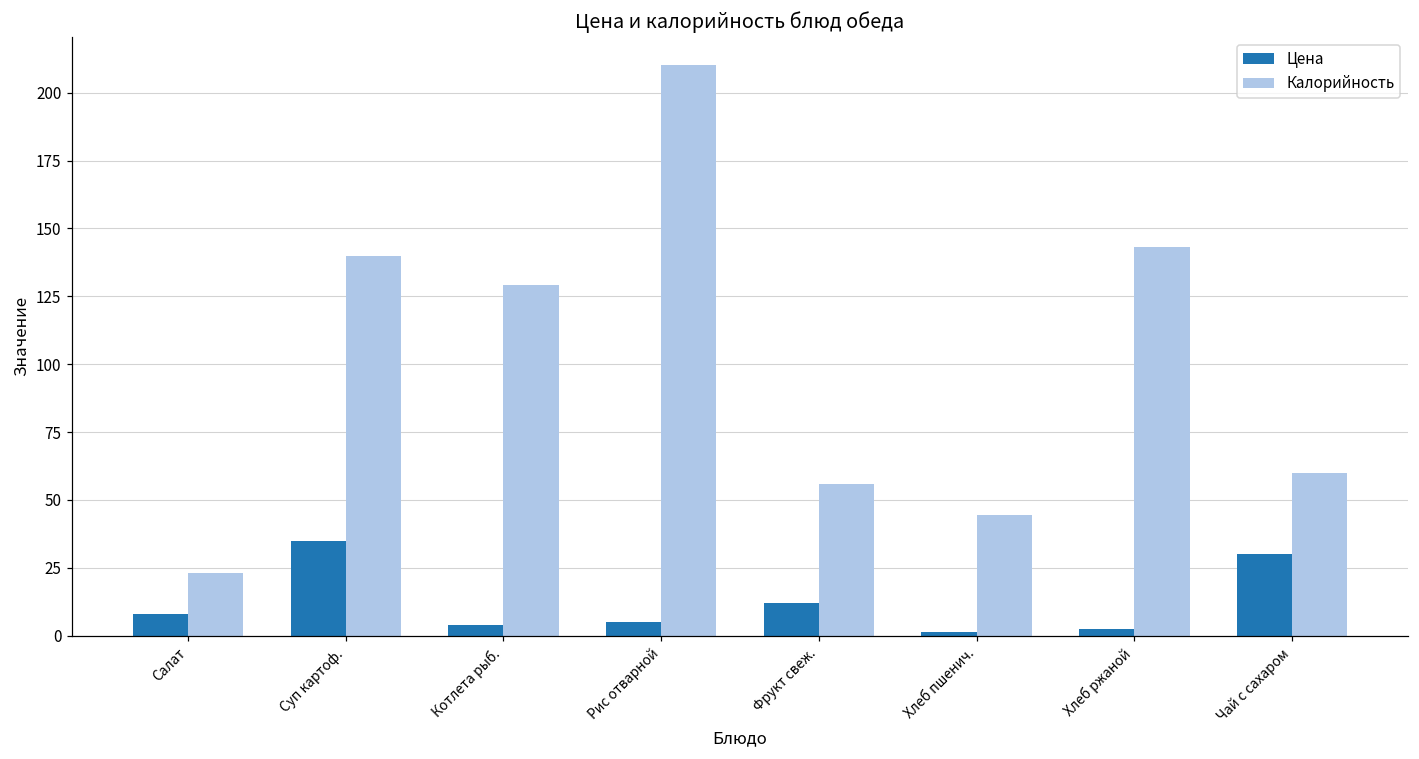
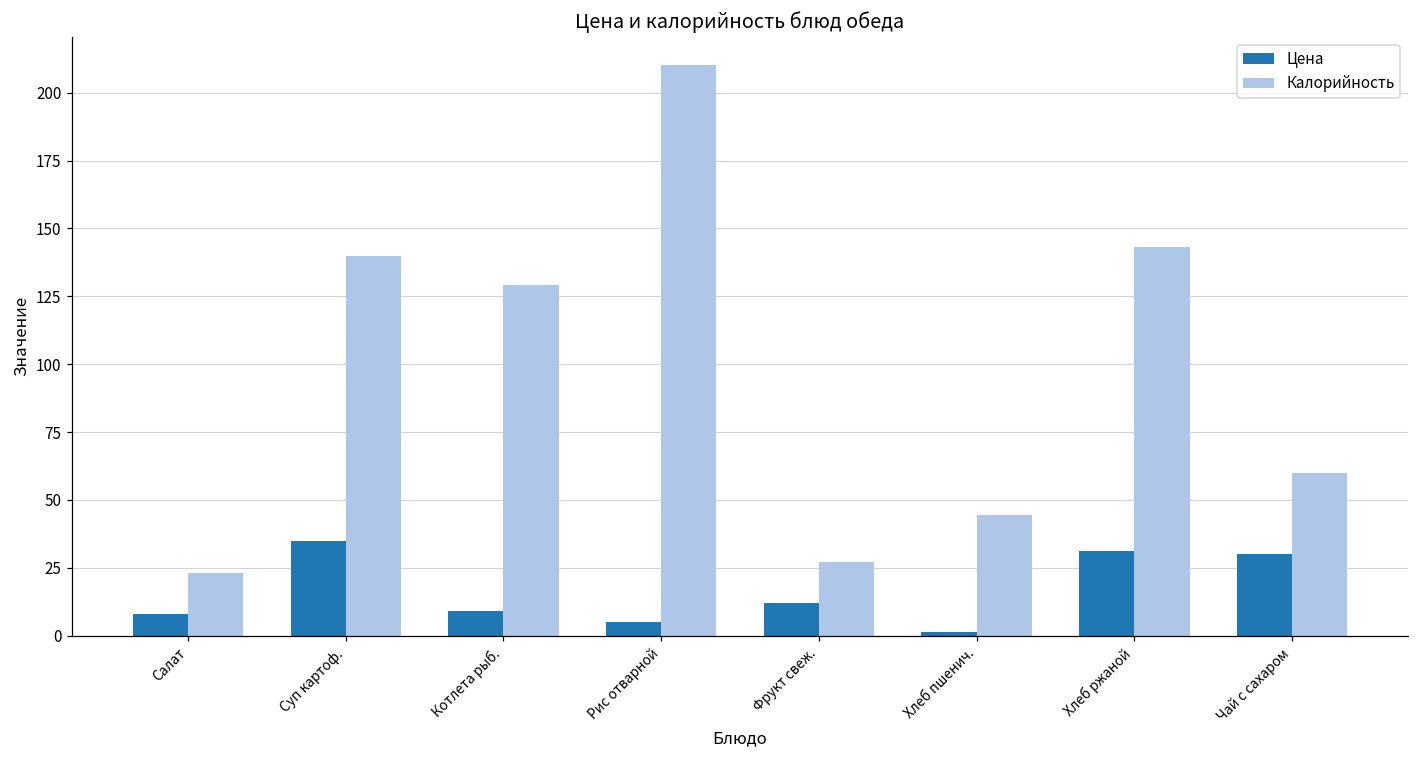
Цена, Котлета рыб.: 4 -> 9
Калорийность, Фрукт свеж.: 56 -> 27
Цена, Хлеб ржаной: 3 -> 31
